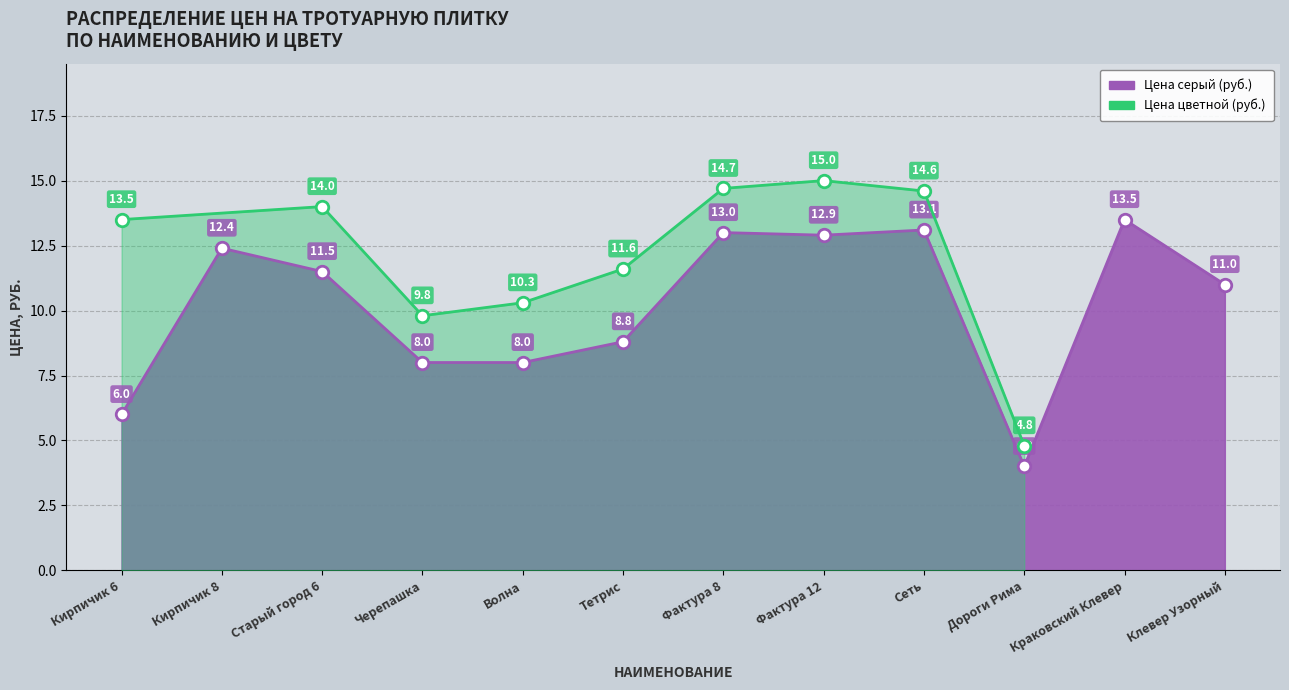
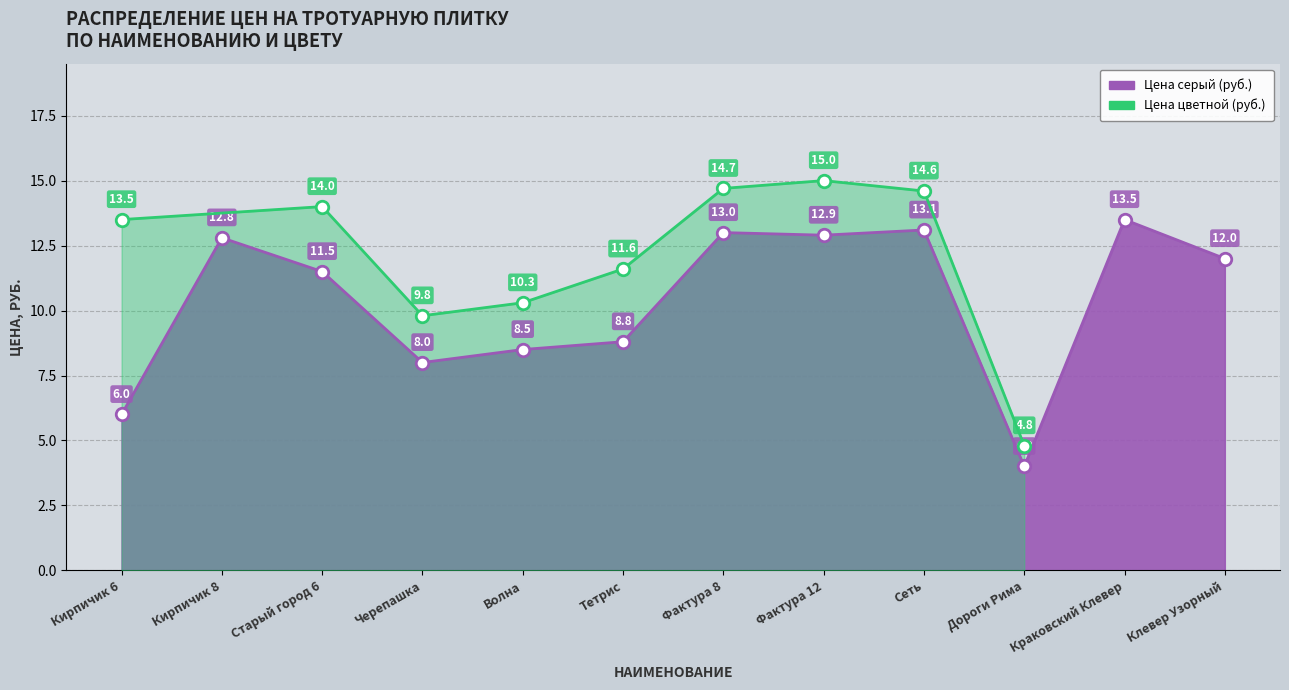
Цена серый (руб.), Кирпичик 8: 12.4 -> 12.8
Цена серый (руб.), Волна: 8.0 -> 8.5
Цена серый (руб.), Клевер Узорный: 11.0 -> 12.0
